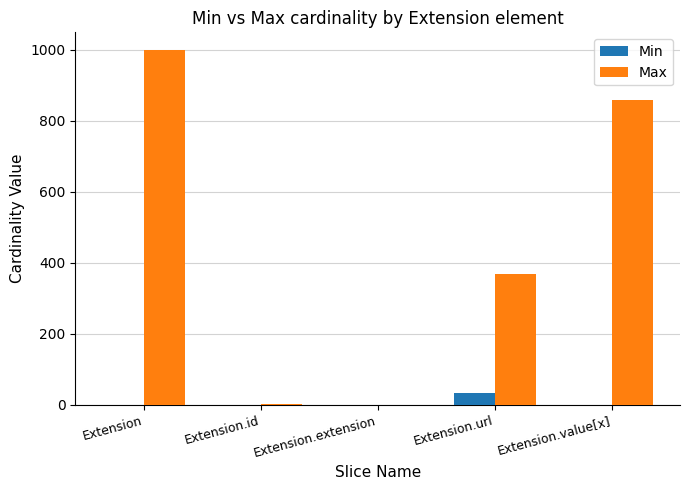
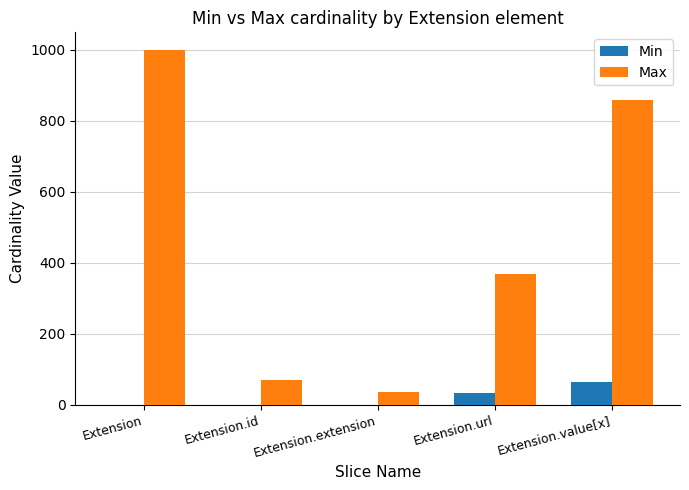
Max, Extension.id: 0 -> 70
Max, Extension.extension: 0 -> 30
Min, Extension.value[x]: 0 -> 60
